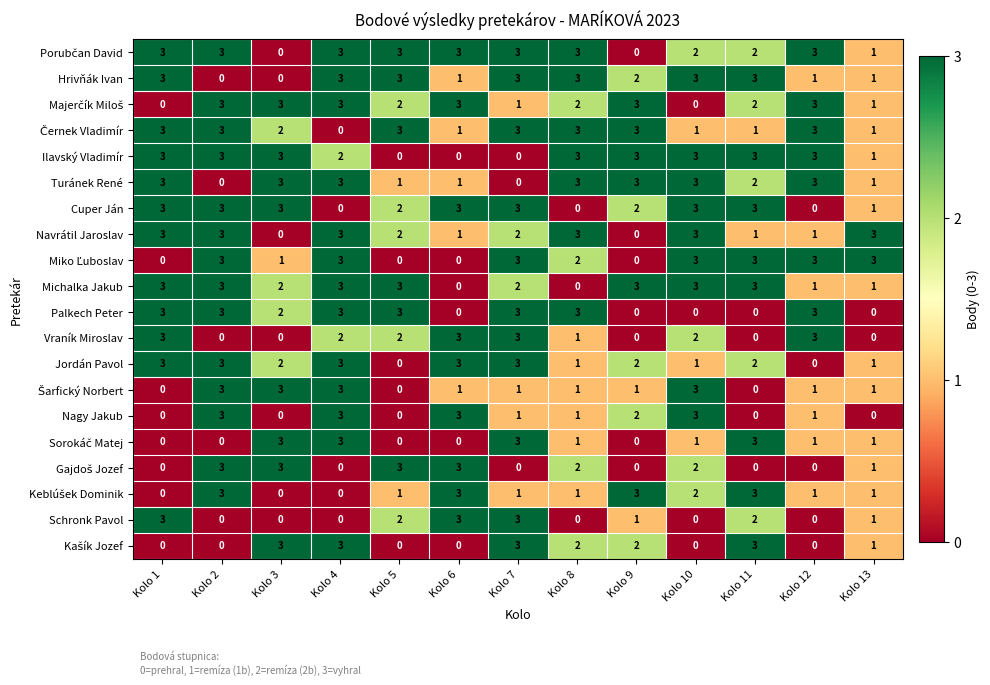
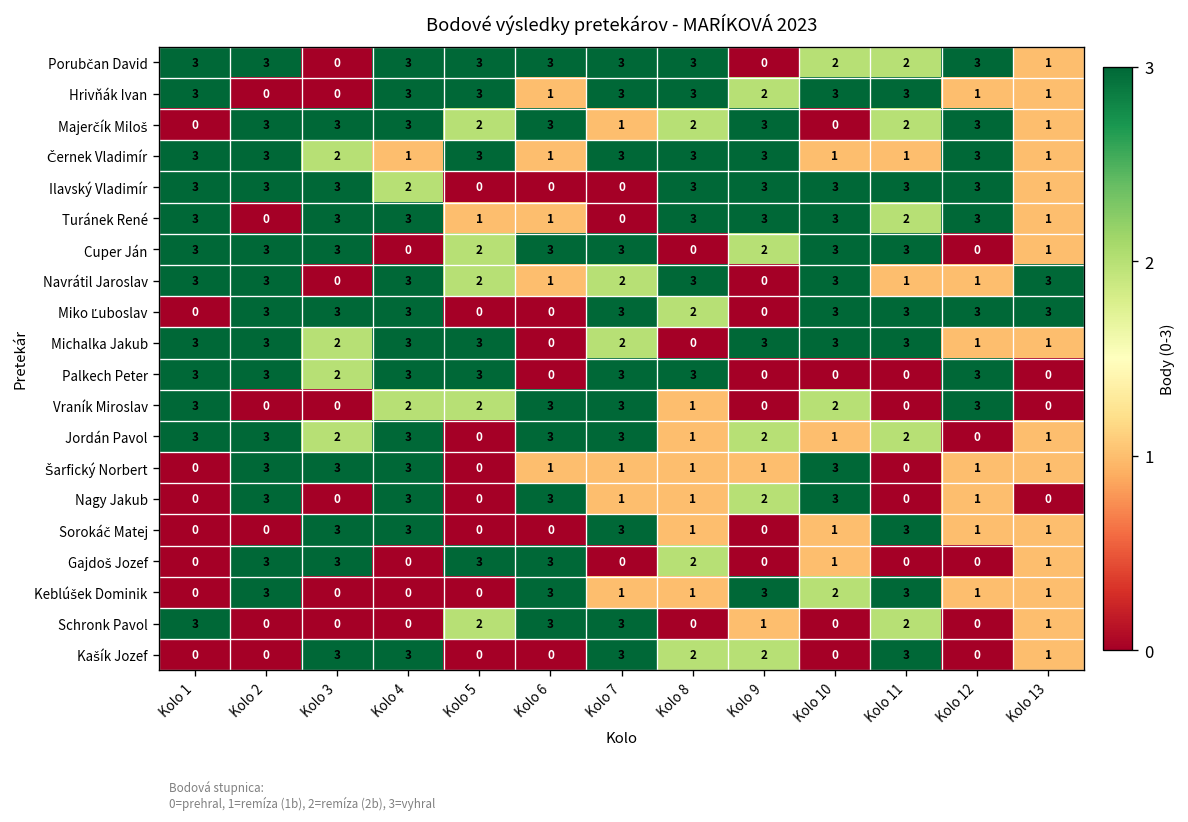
Černek Vladimír, Kolo 4: 0 -> 1
Miko Ľuboslav, Kolo 3: 1 -> 3
Gajdoš Jozef, Kolo 10: 2 -> 1
Keblúšek Dominik, Kolo 5: 1 -> 0
